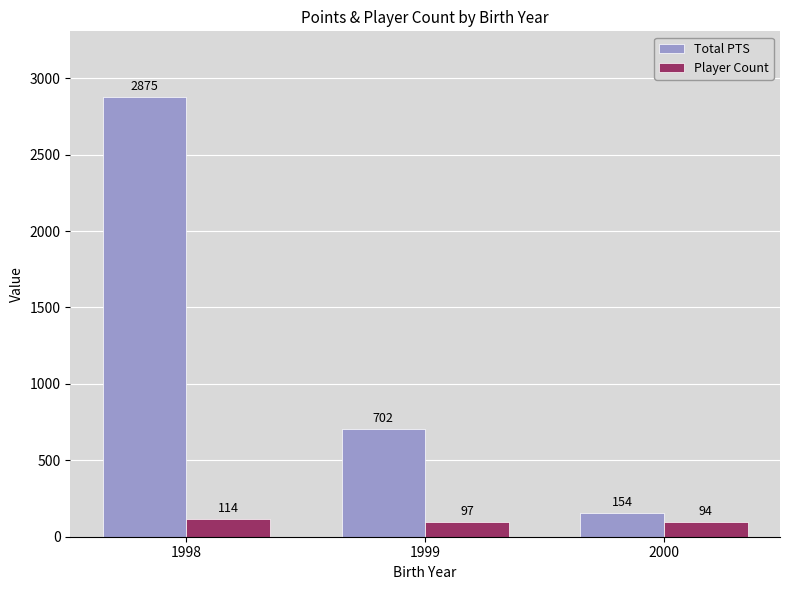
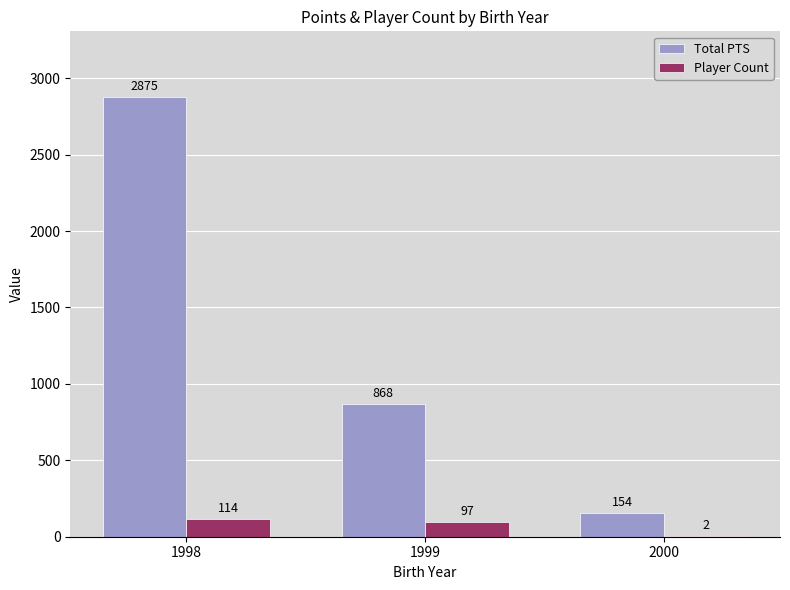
Total PTS, 1999: 702 -> 868
Player Count, 2000: 94 -> 2
